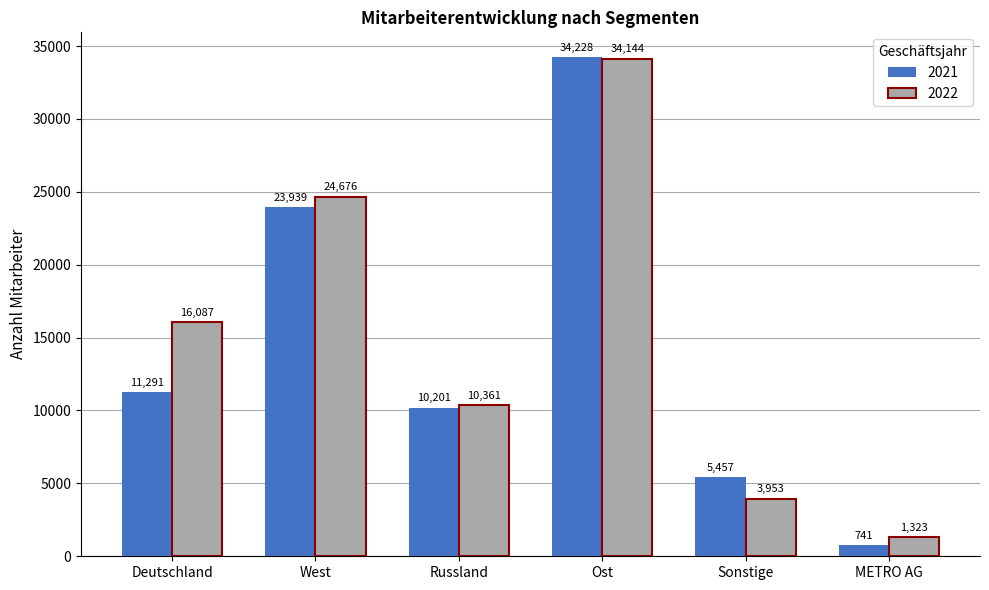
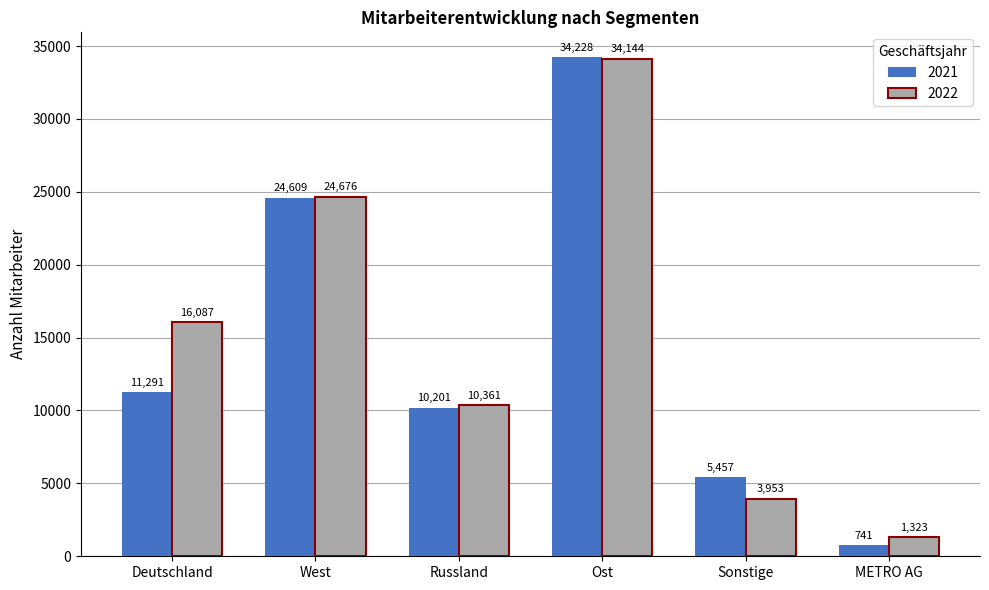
2021, West: 23,939 -> 24,609
